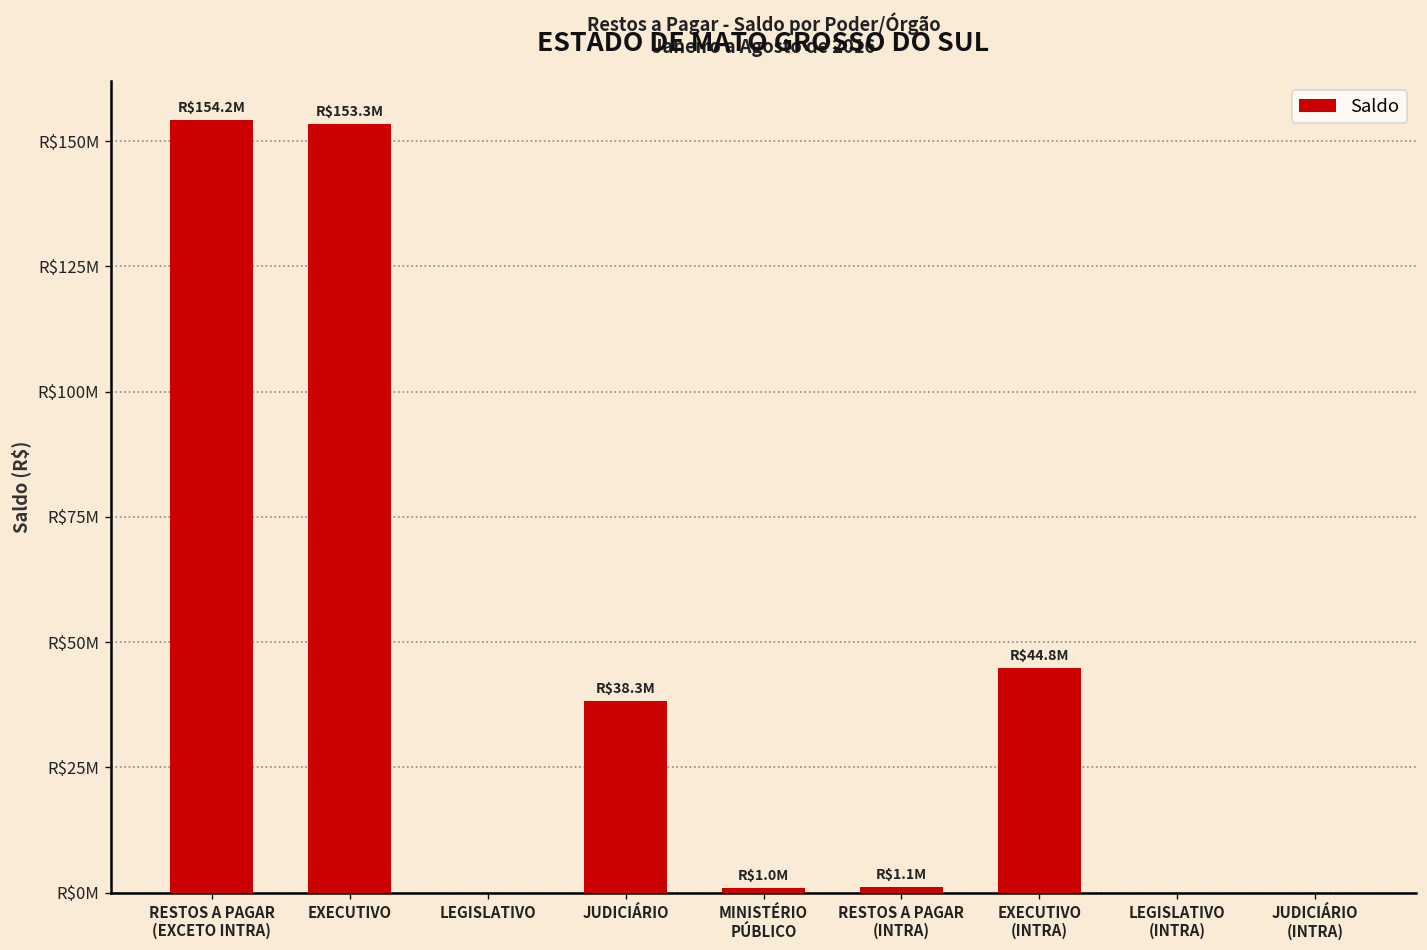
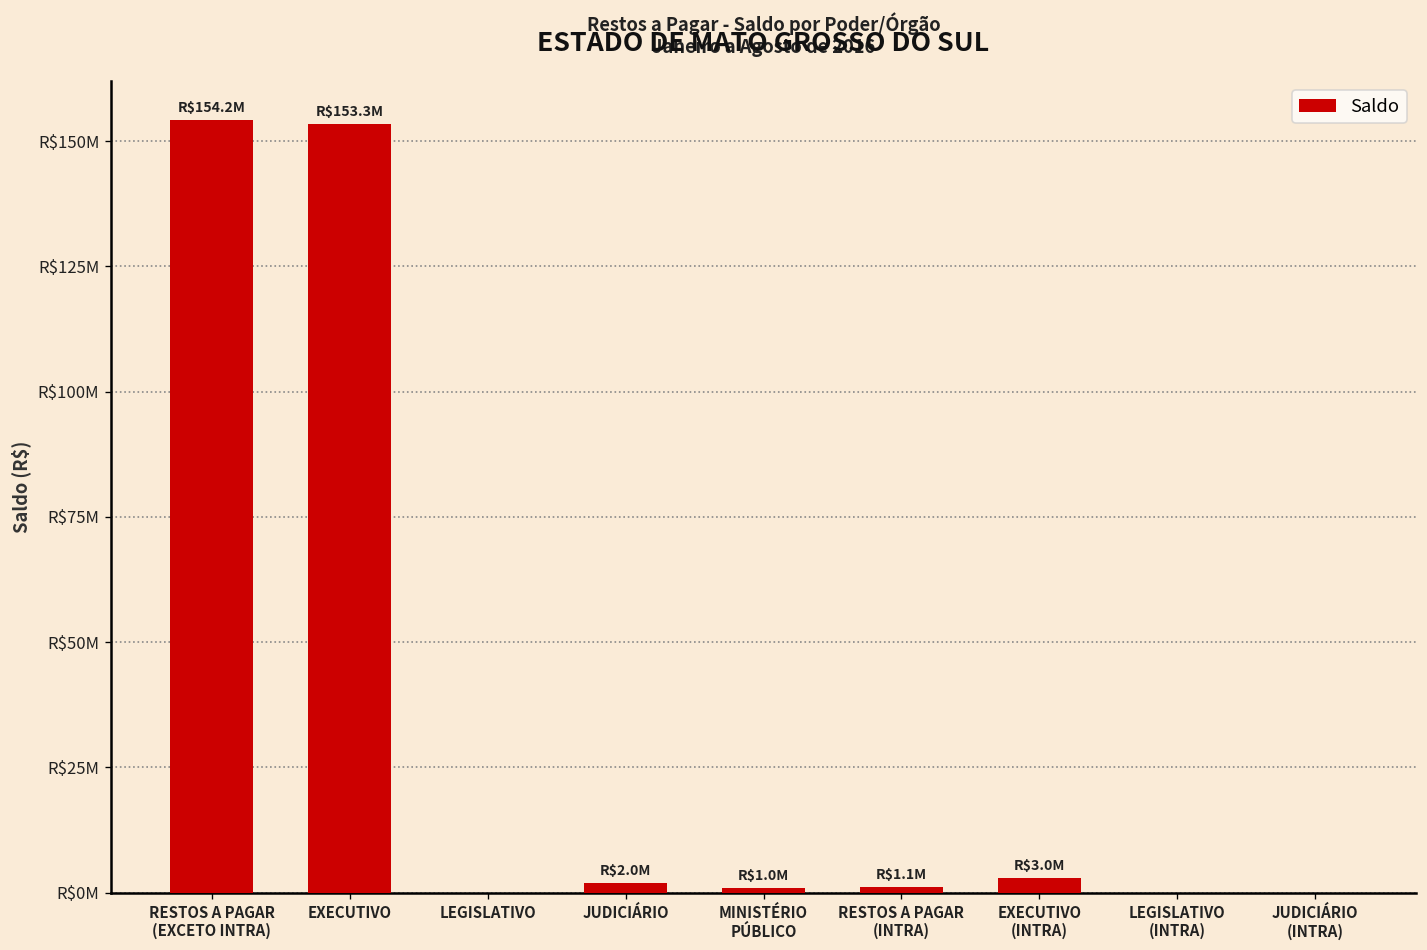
JUDICIÁRIO: $38.3M -> $2.0M
EXECUTIVO (INTRA): $44.8M -> $3.0M
